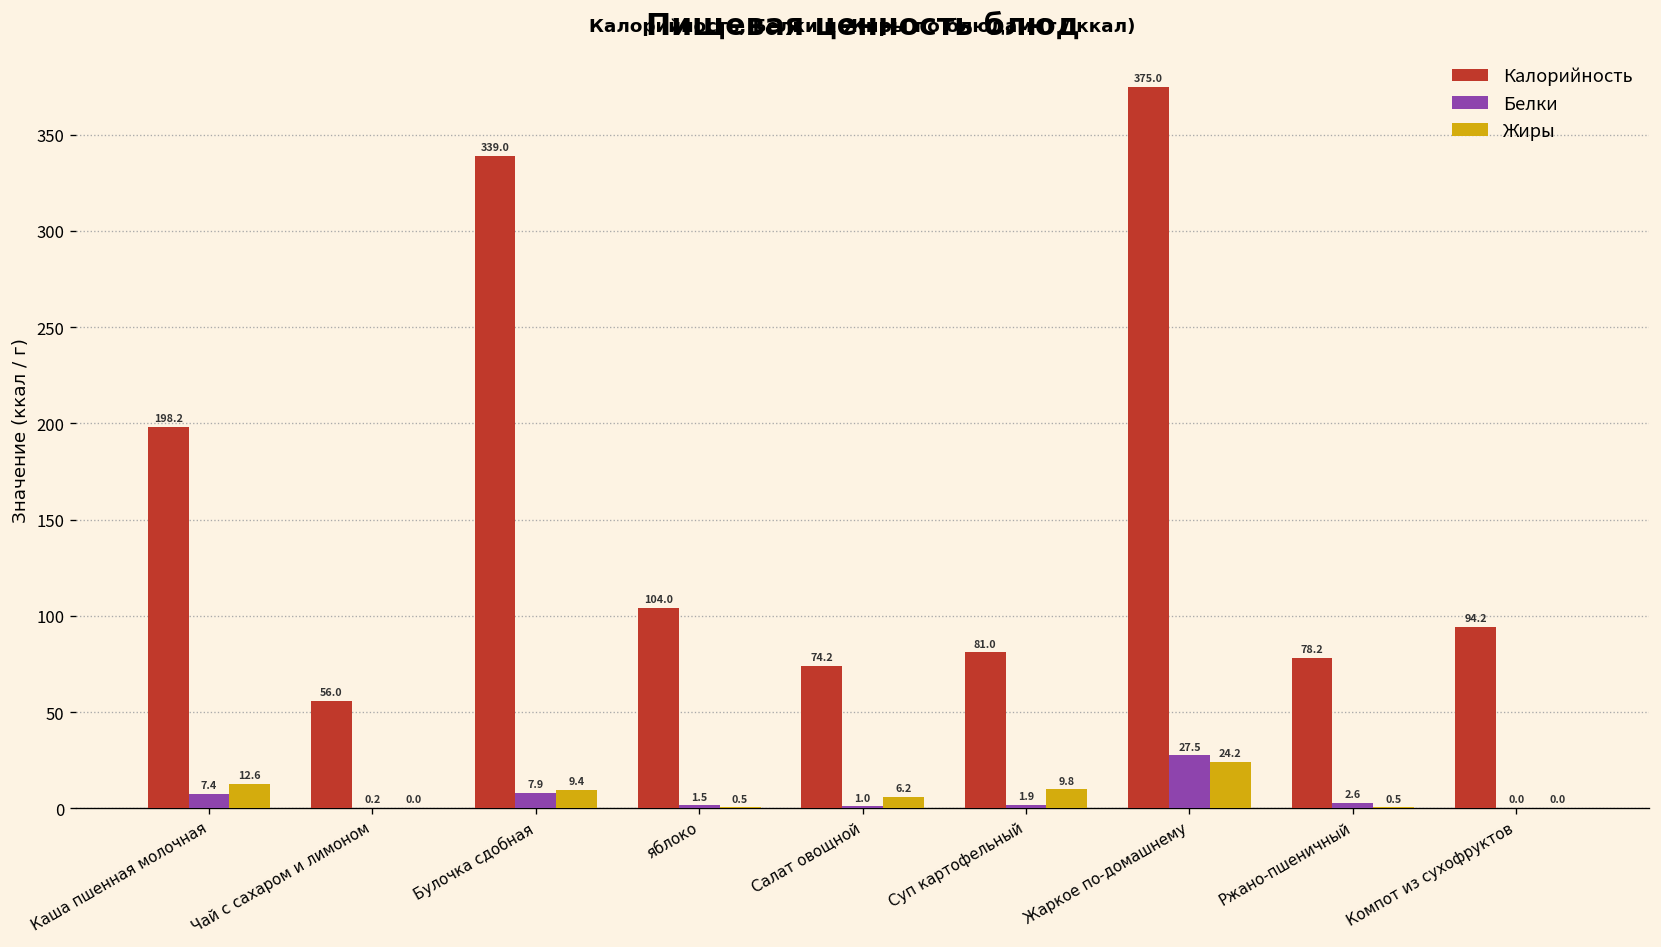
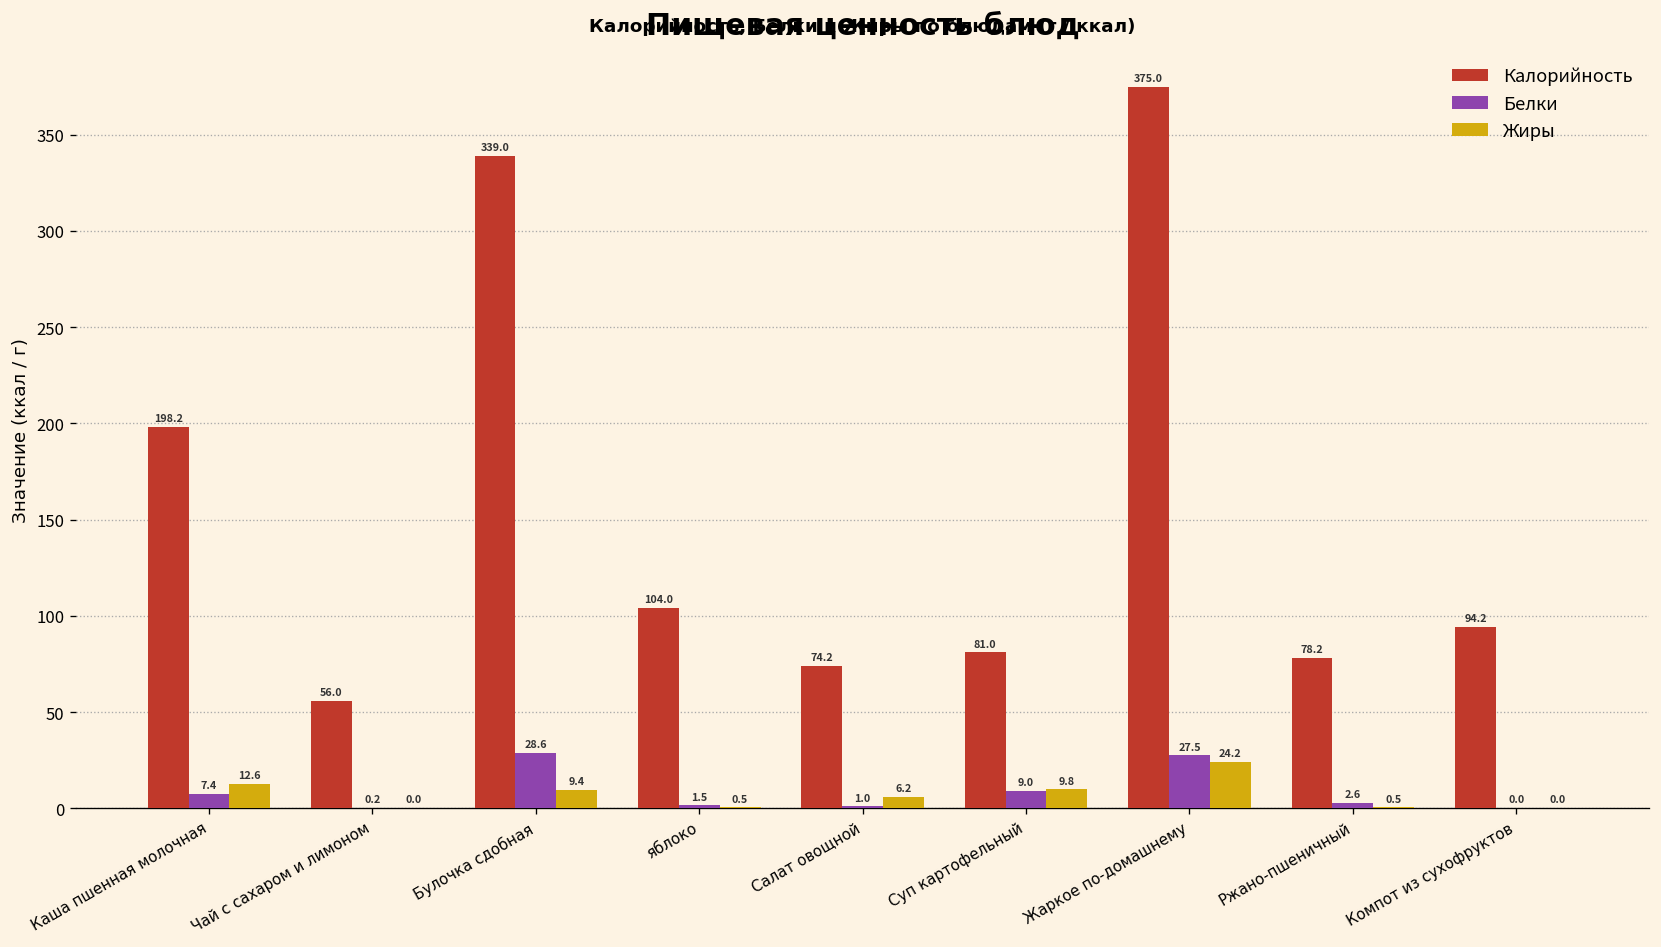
Белки, Булочка сдобная: 7.9 -> 28.6
Белки, Суп картофельный: 1.9 -> 9.0
